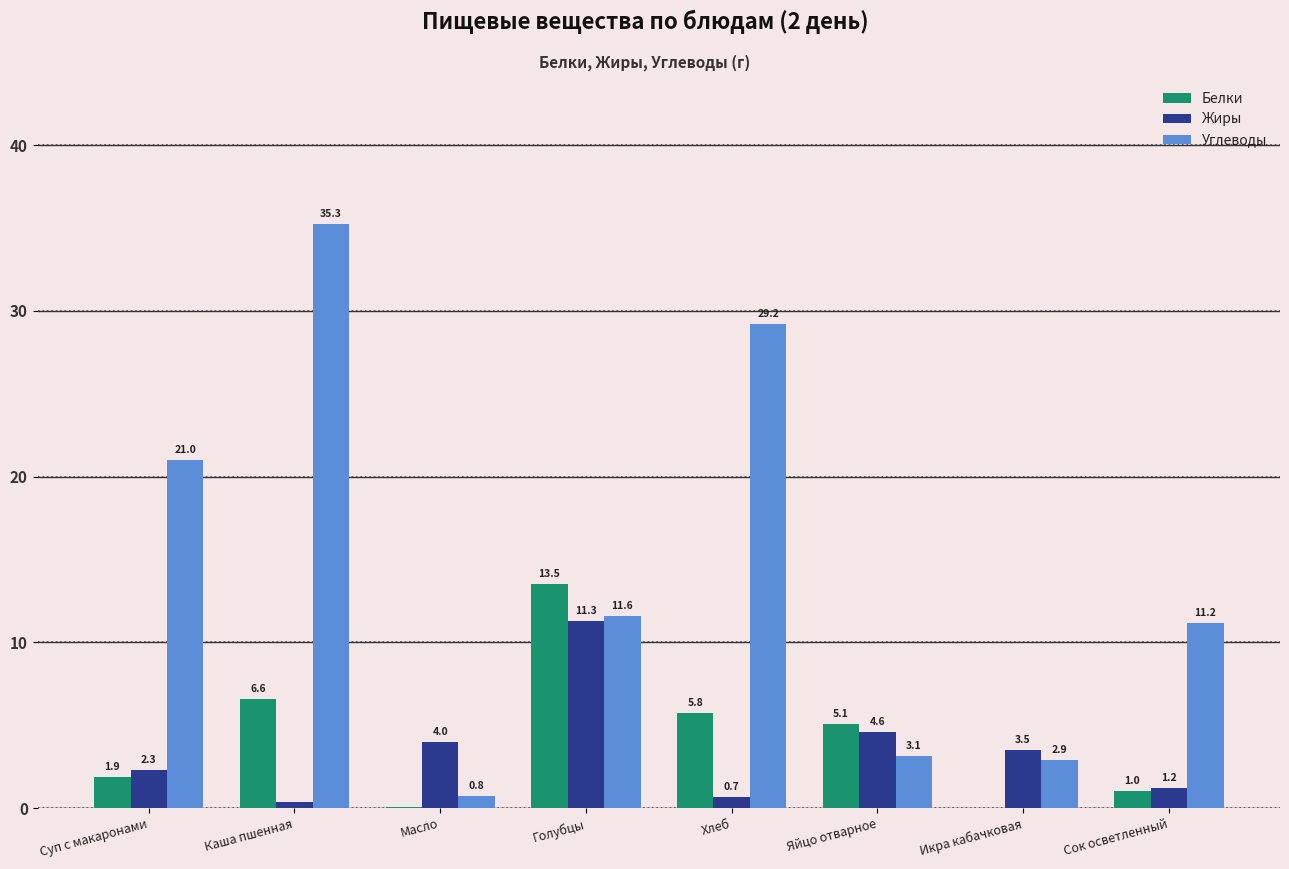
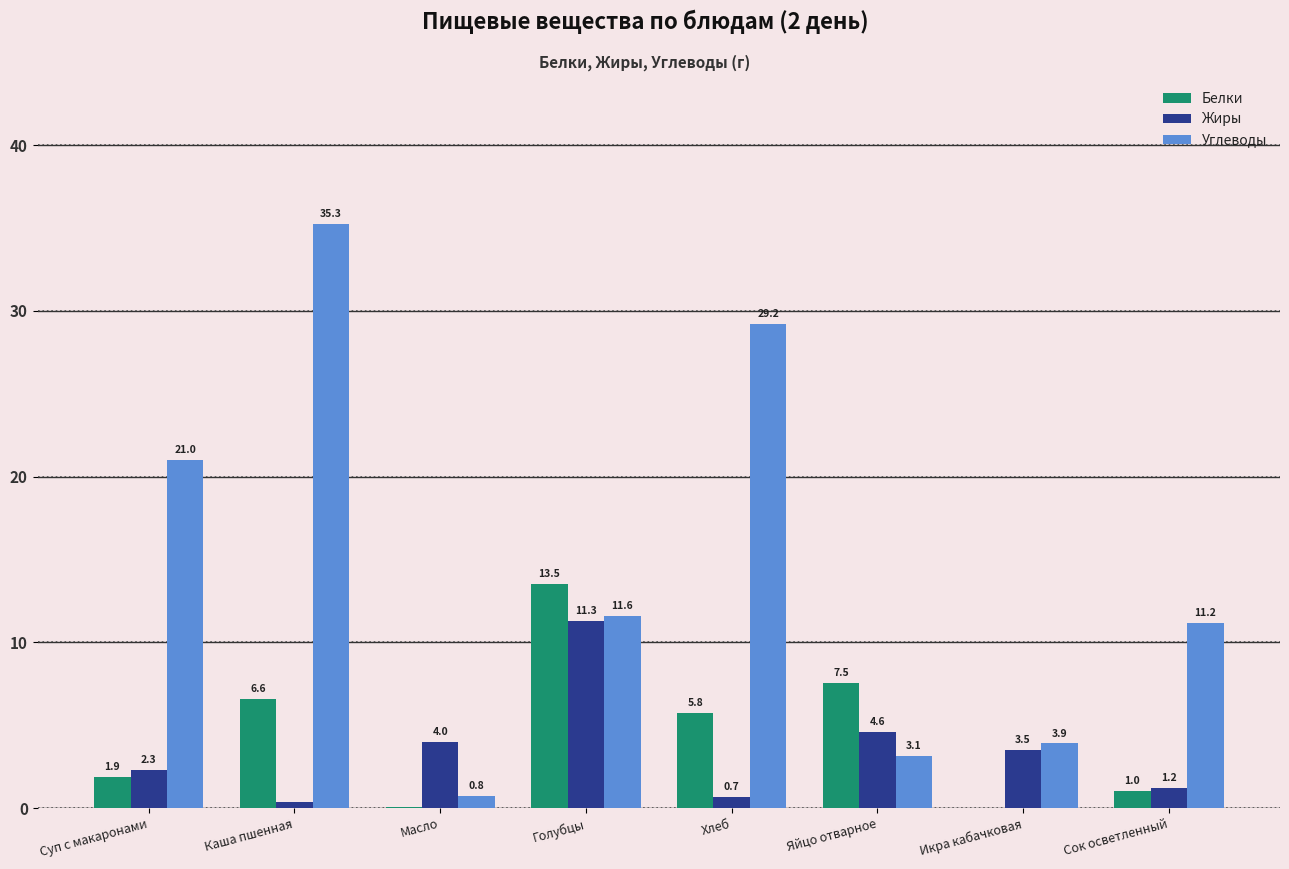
Белки, Яйцо отварное: 5.1 -> 7.5
Углеводы, Икра кабачковая: 2.9 -> 3.9
